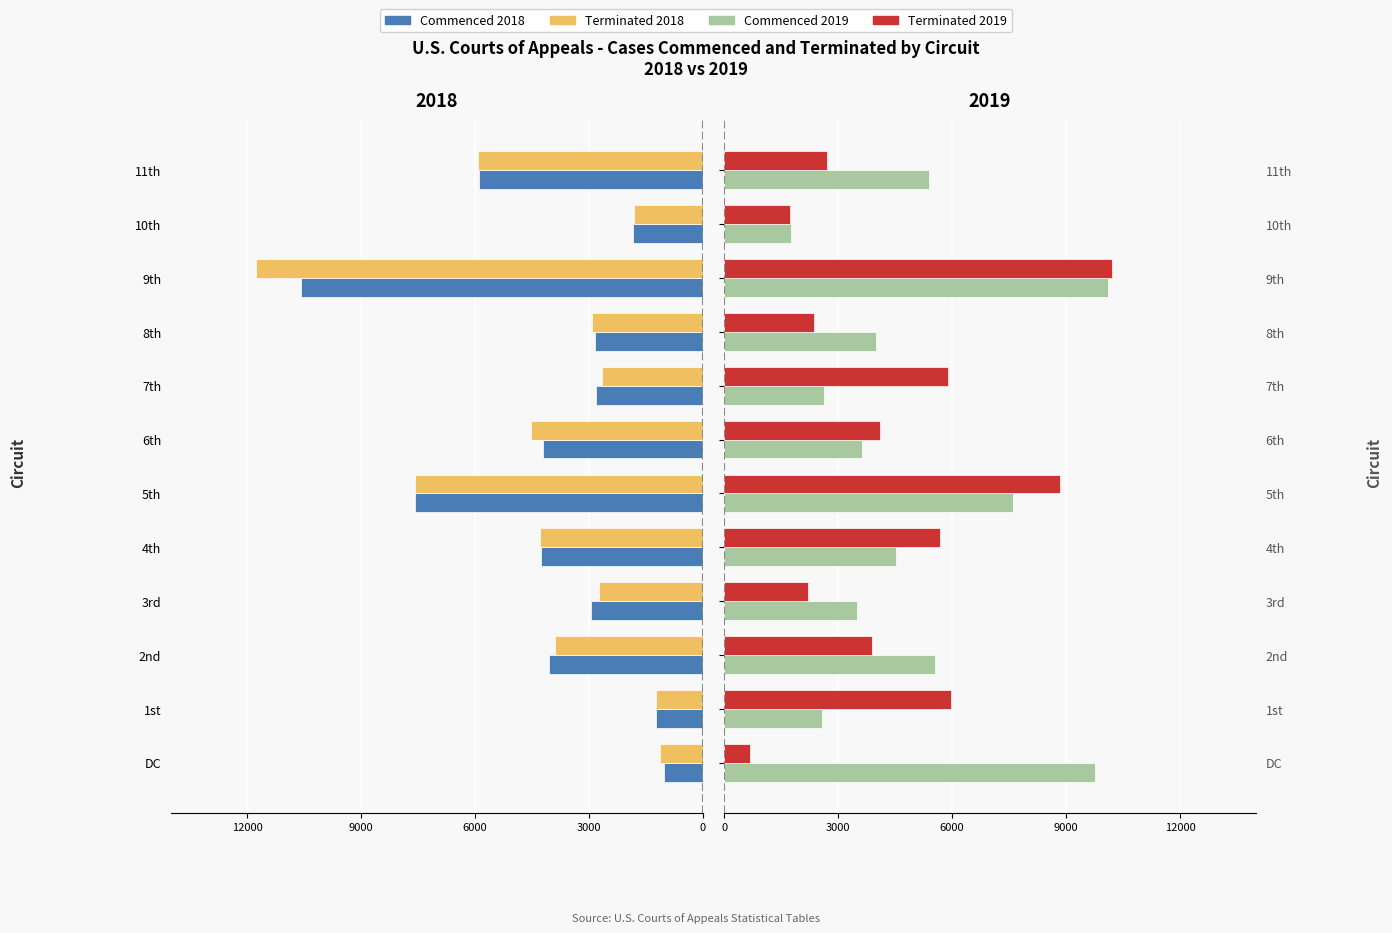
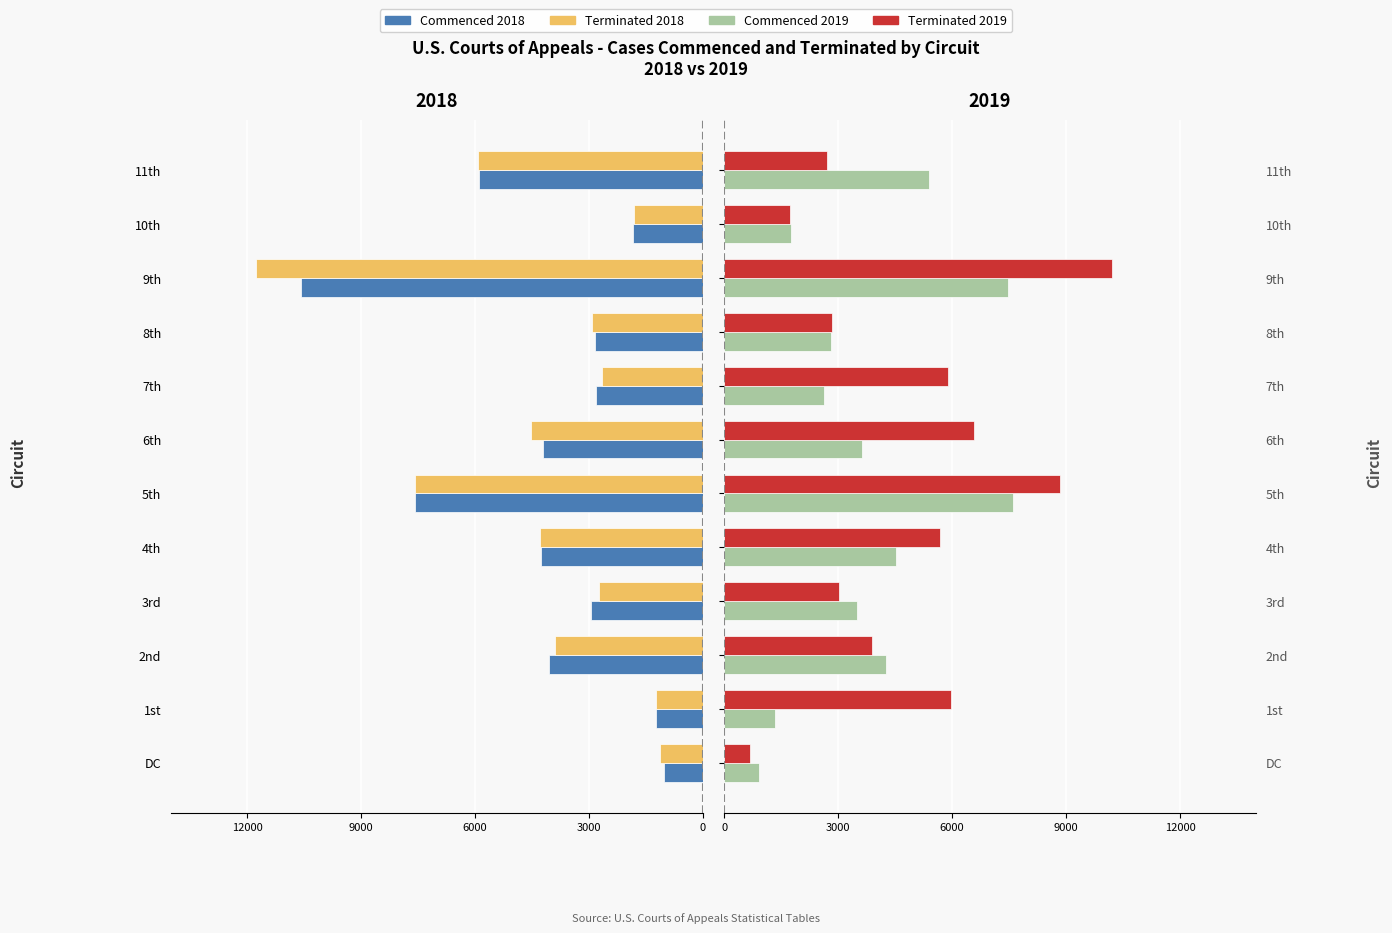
2019, Commenced 2019, 9th: 10100 -> 7500
2019, Terminated 2019, 8th: 2400 -> 2800
2019, Commenced 2019, 8th: 4000 -> 2800
2019, Terminated 2019, 6th: 4100 -> 6600
2019, Terminated 2019, 3rd: 2200 -> 3000
2019, Commenced 2019, 2nd: 5600 -> 4300
2019, Commenced 2019, 1st: 2600 -> 1300
2019, Commenced 2019, DC: 9800 -> 900
